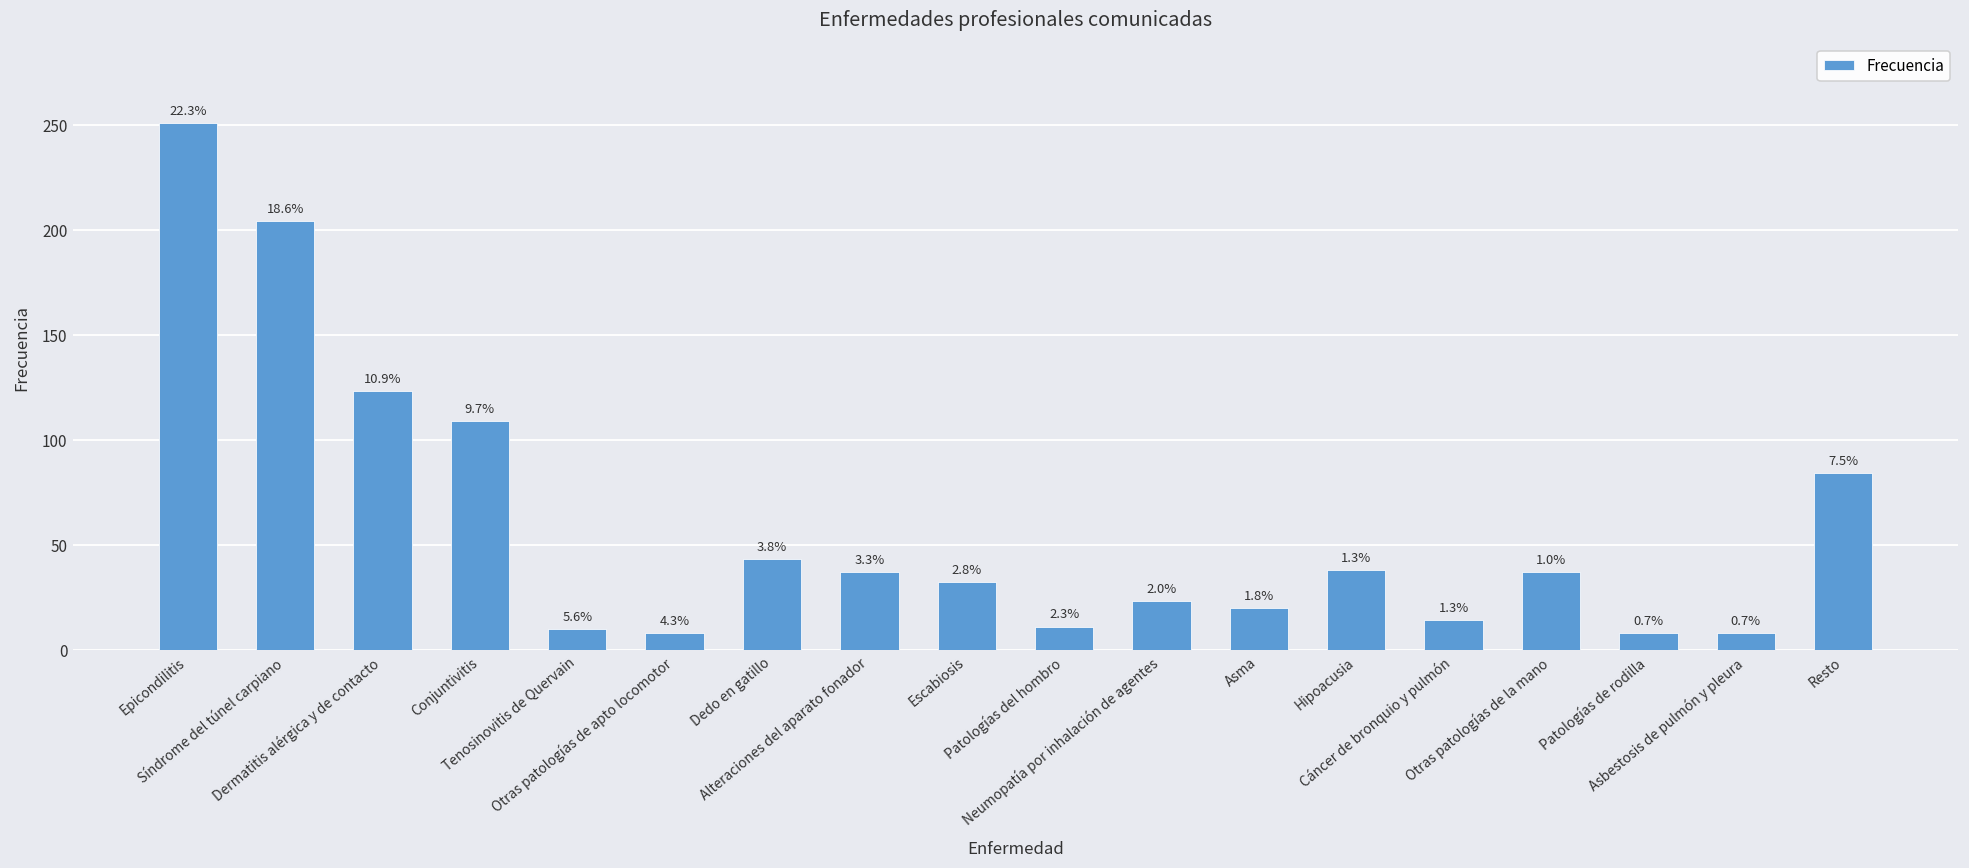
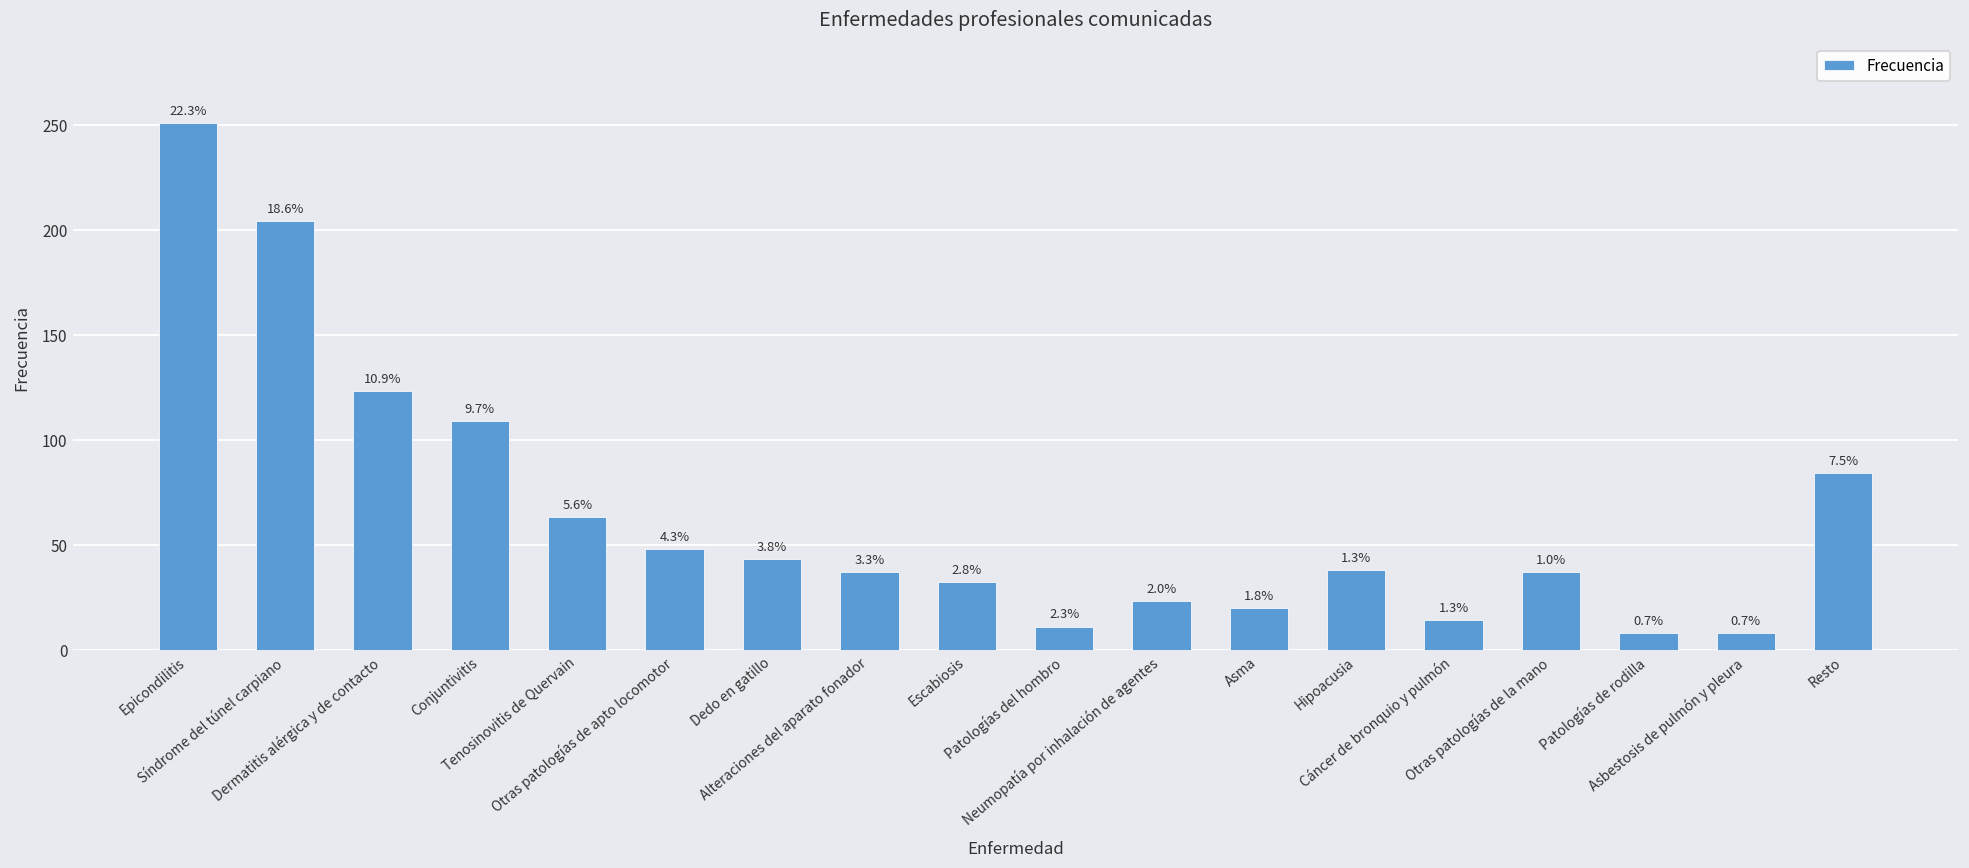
Tenosinovitis de Quervain: 10 -> 63
Otras patologías de apto locomotor: 8 -> 48
